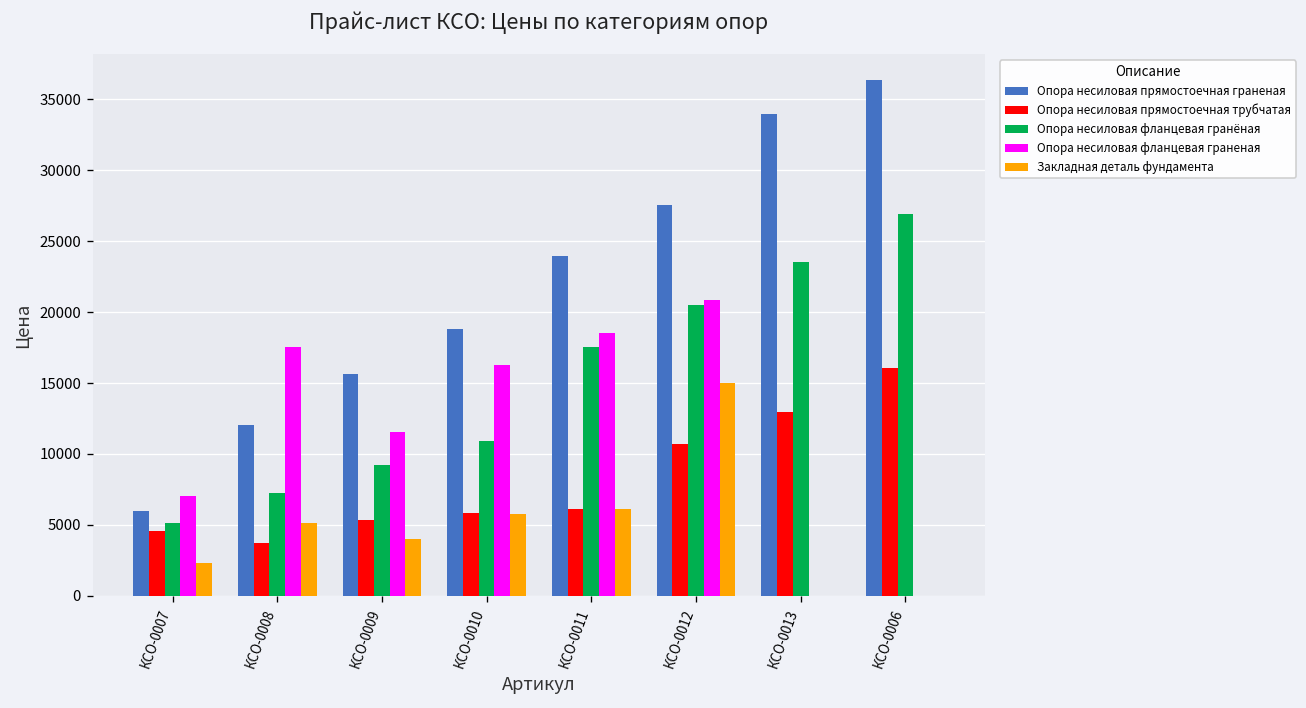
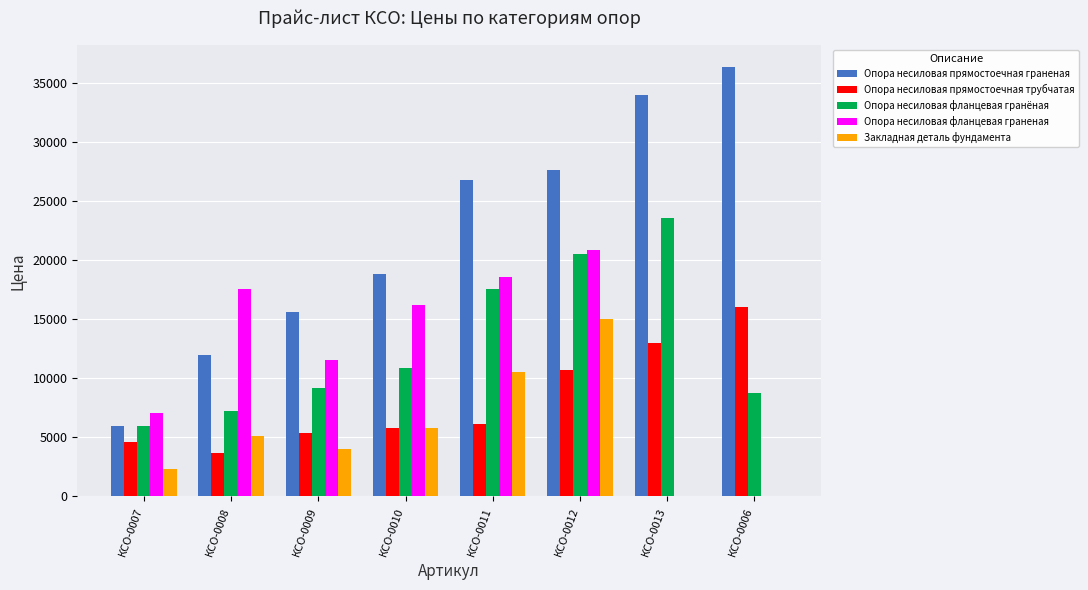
Опора несиловая фланцевая гранёная, КСО-0007: 5200 -> 6000
Опора несиловая прямостоечная граненая, КСО-0011: 24000 -> 26800
Закладная деталь фундамента, КСО-0011: 6100 -> 10500
Опора несиловая фланцевая гранёная, КСО-0006: 27000 -> 8800
